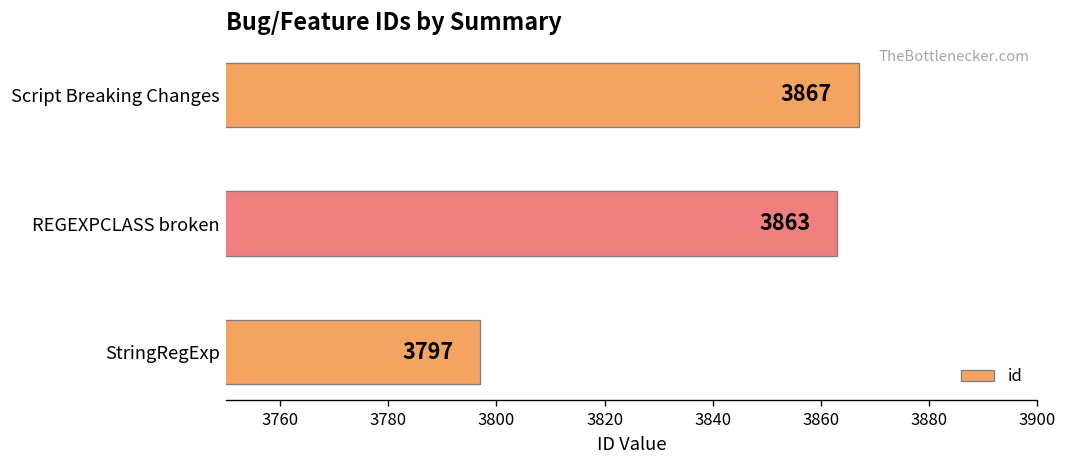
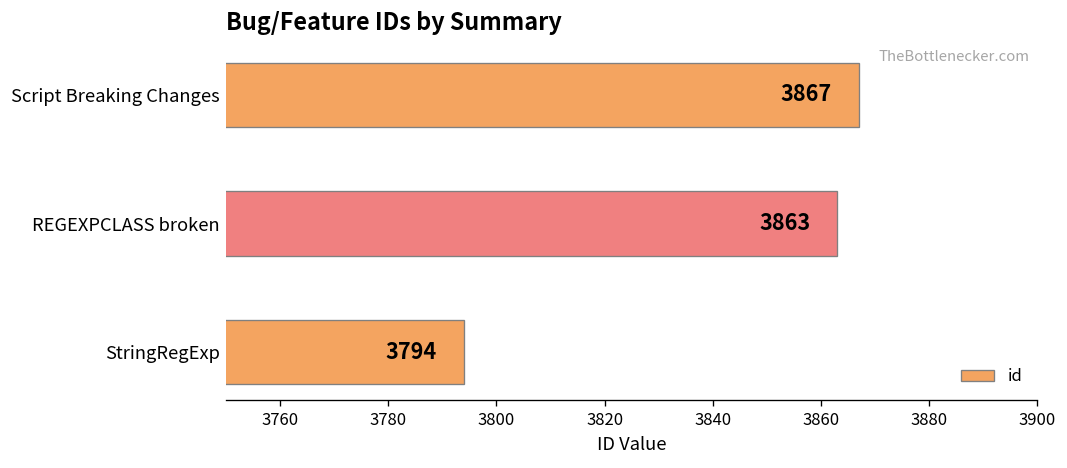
StringRegExp: 3797 -> 3794
